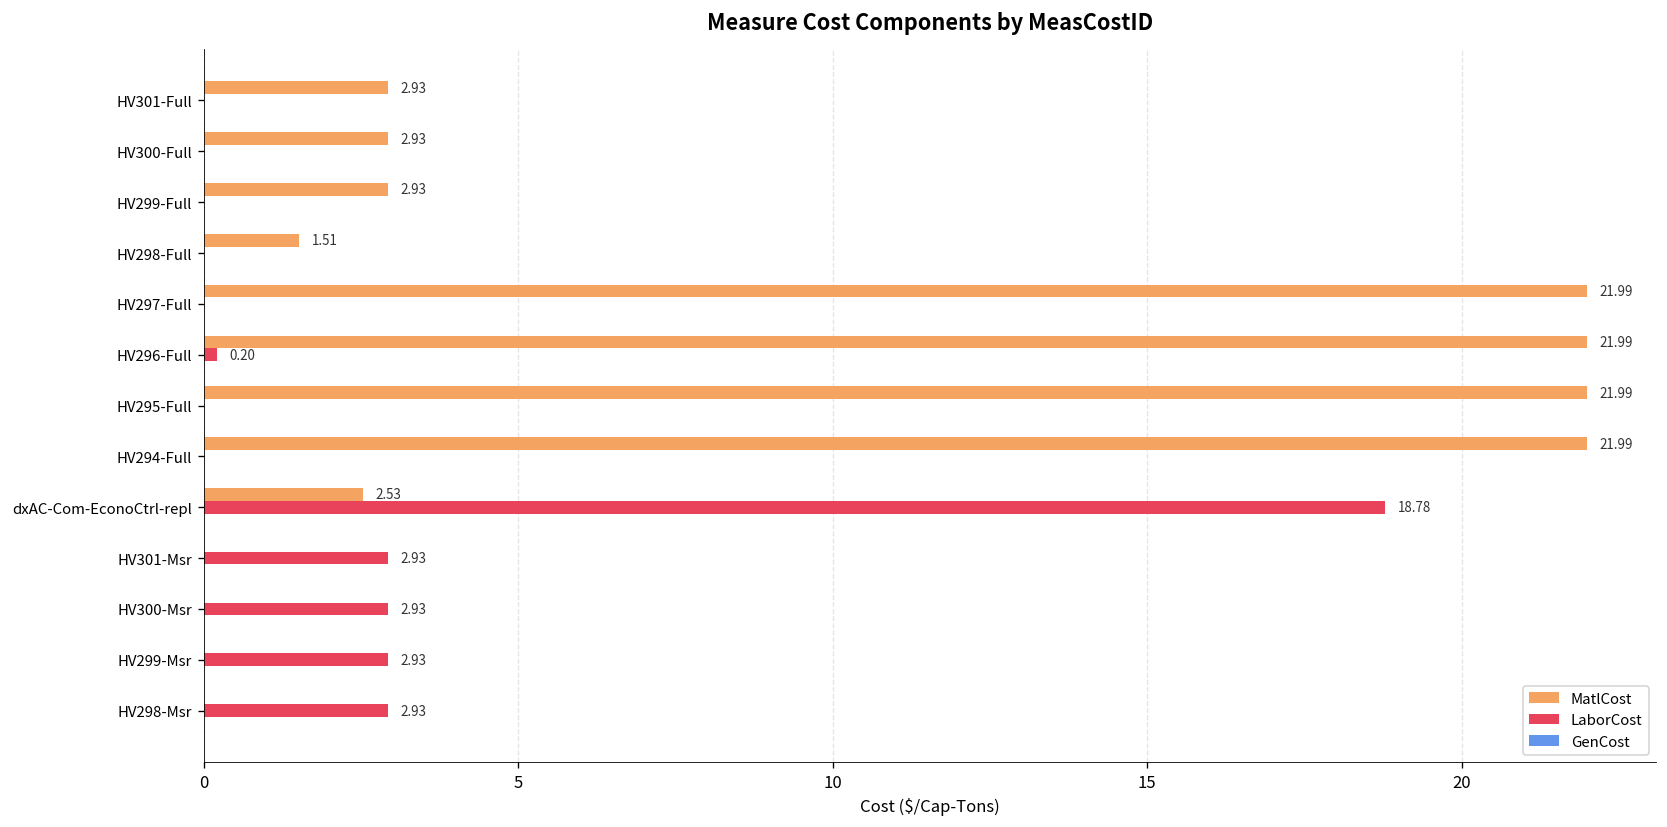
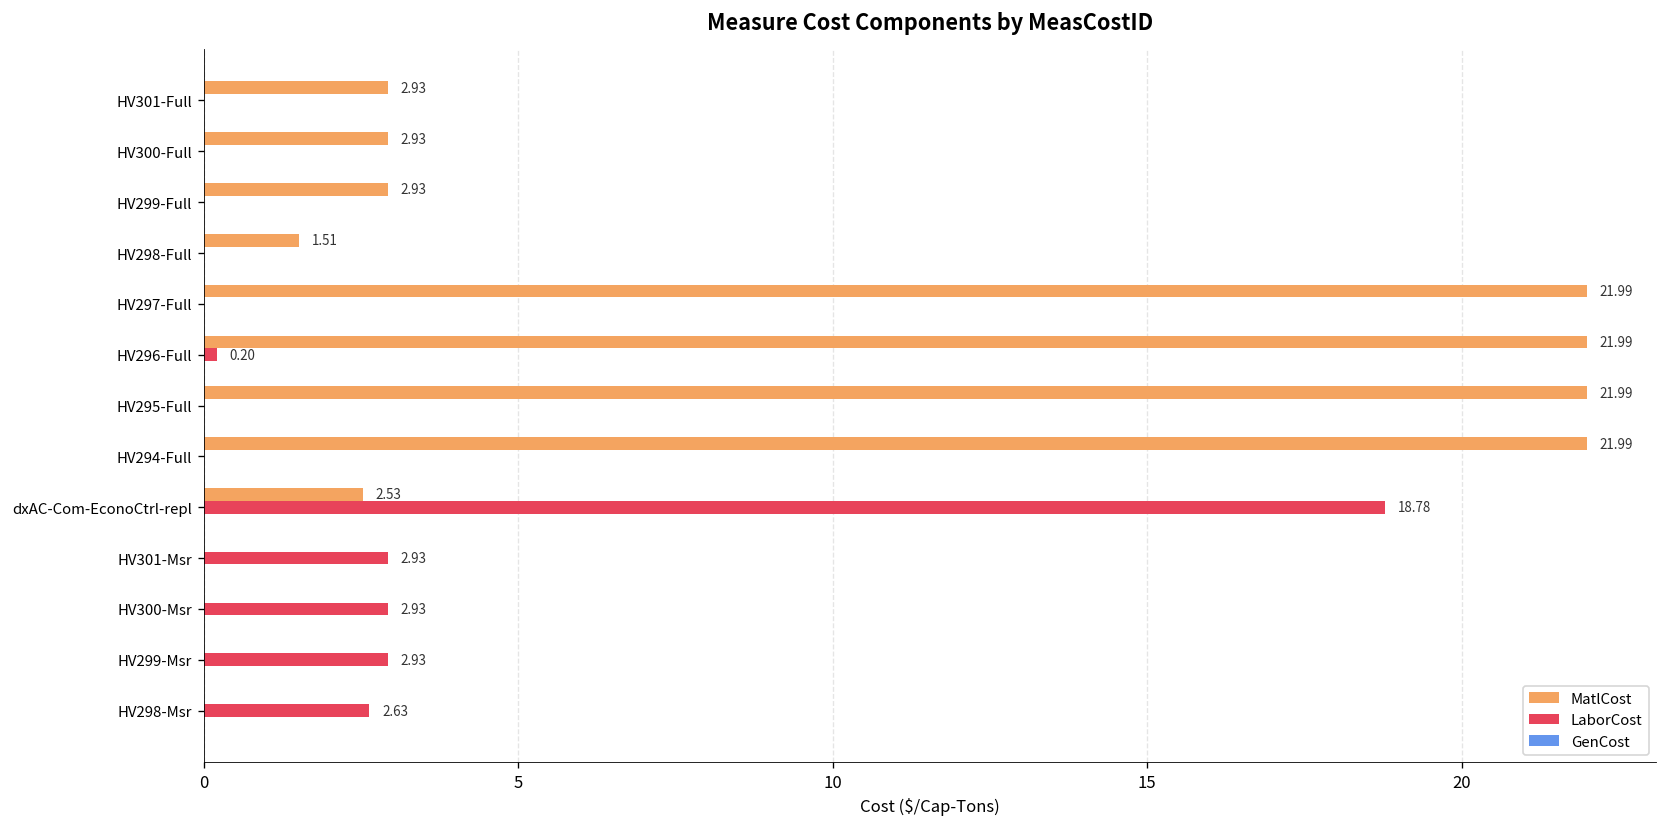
LaborCost, HV298-Msr: 2.93 -> 2.63
